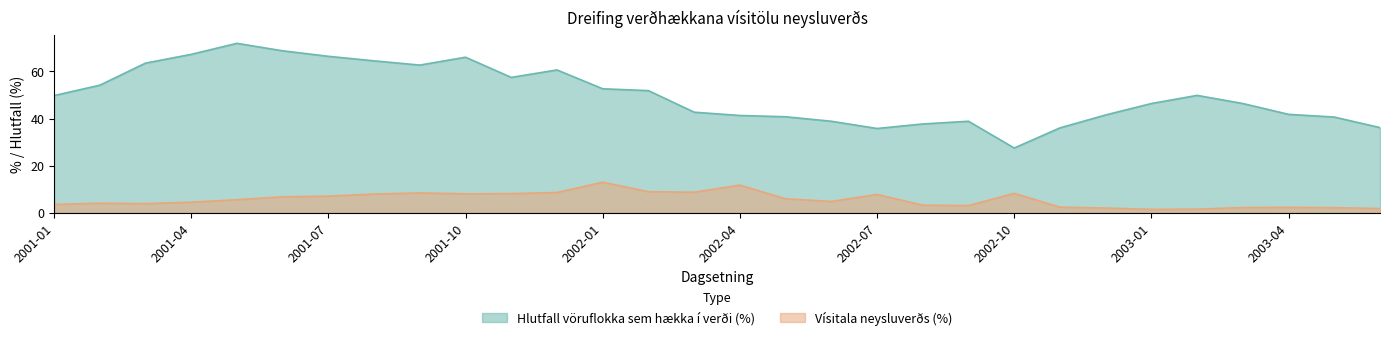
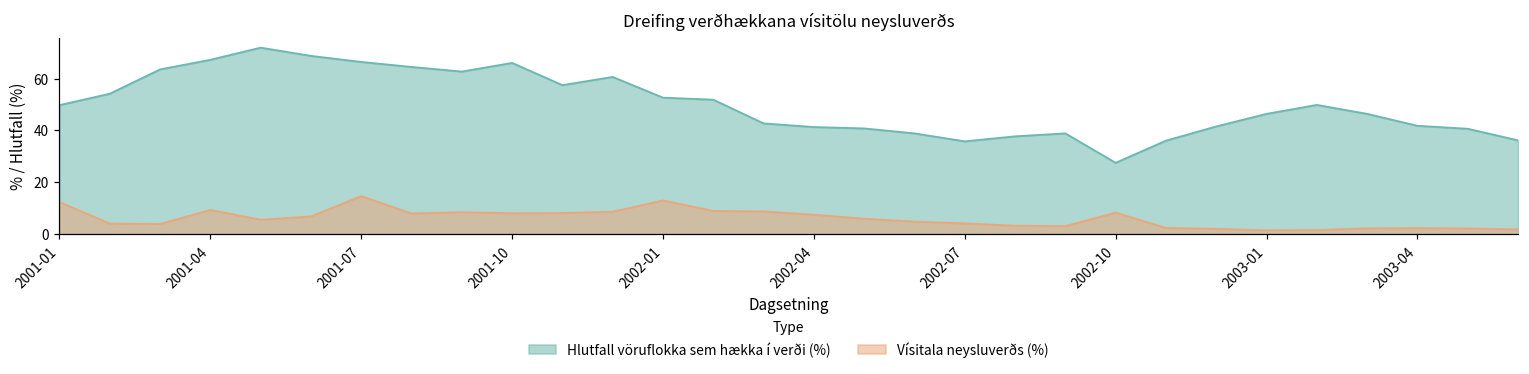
Vísitala neysluverðs (%), 2001-01: 4 -> 12
Vísitala neysluverðs (%), 2001-04: 5 -> 9
Vísitala neysluverðs (%), 2001-07: 7 -> 15
Vísitala neysluverðs (%), 2002-04: 12 -> 7
Vísitala neysluverðs (%), 2002-07: 8 -> 4
